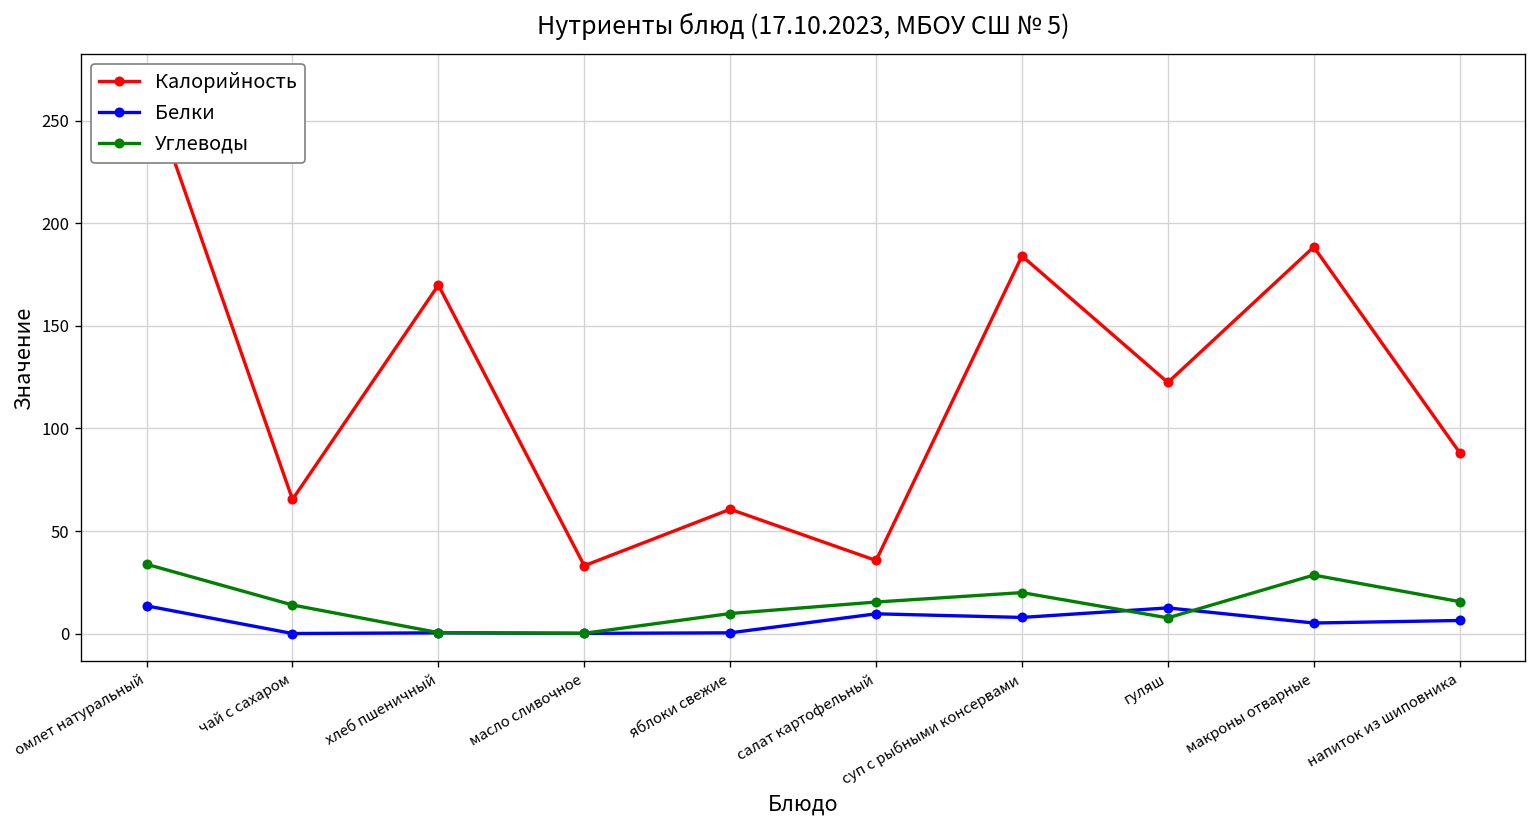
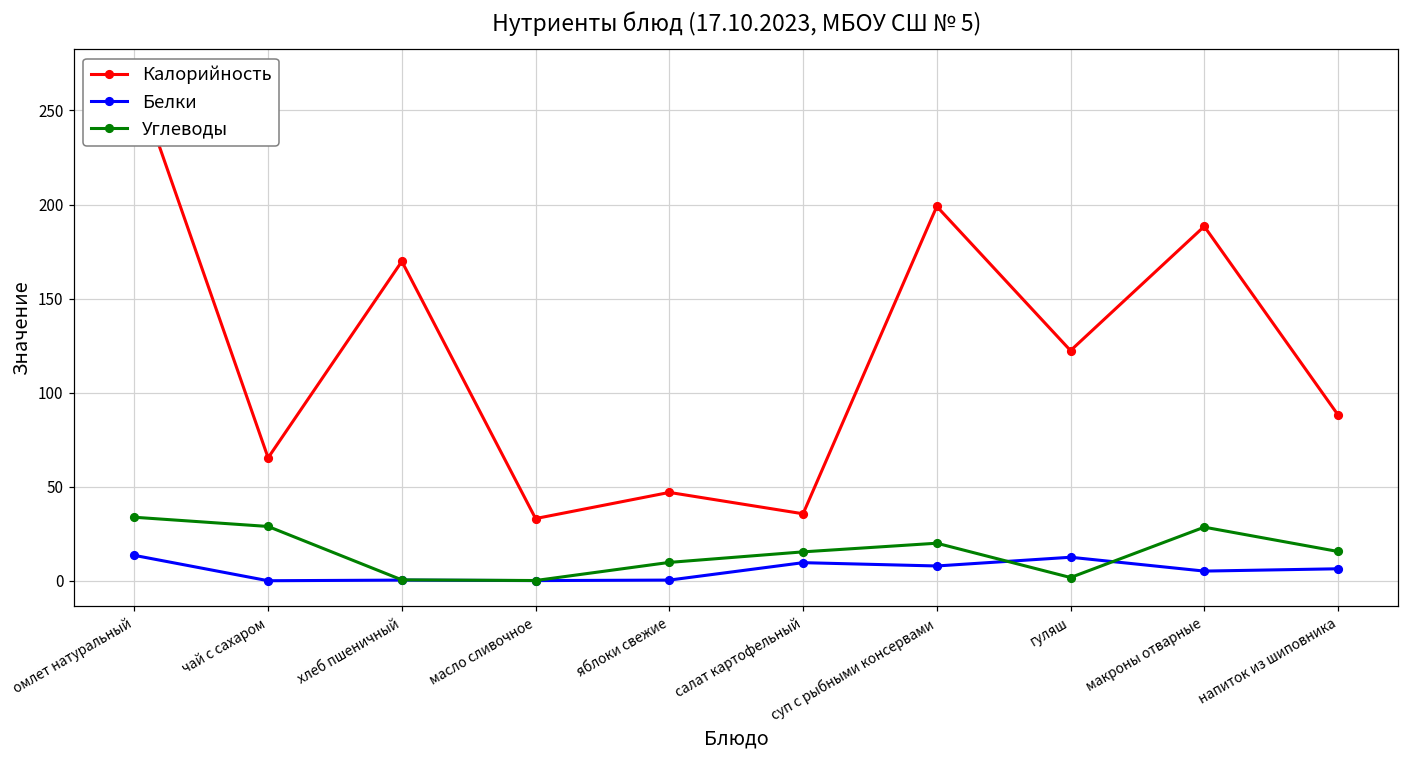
Углеводы, чай с сахаром: 14 -> 29
Калорийность, яблоки свежие: 61 -> 47
Калорийность, суп с рыбными консервами: 184 -> 199
Углеводы, гуляш: 8 -> 2
